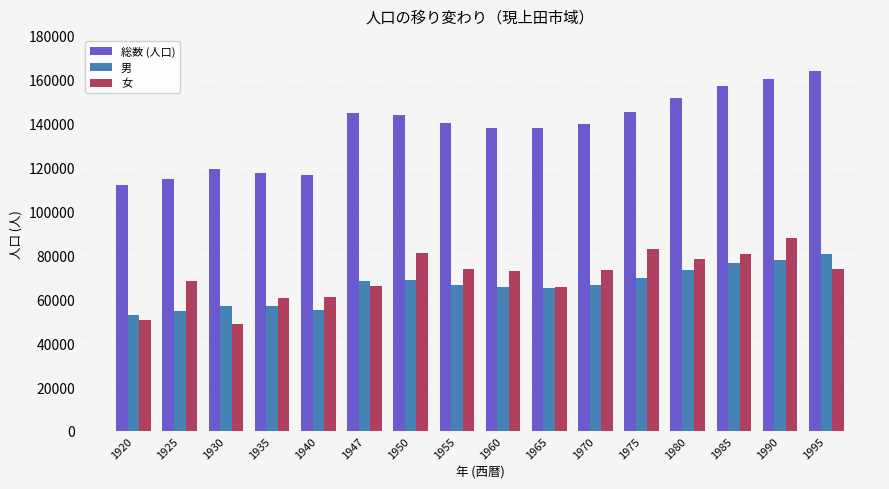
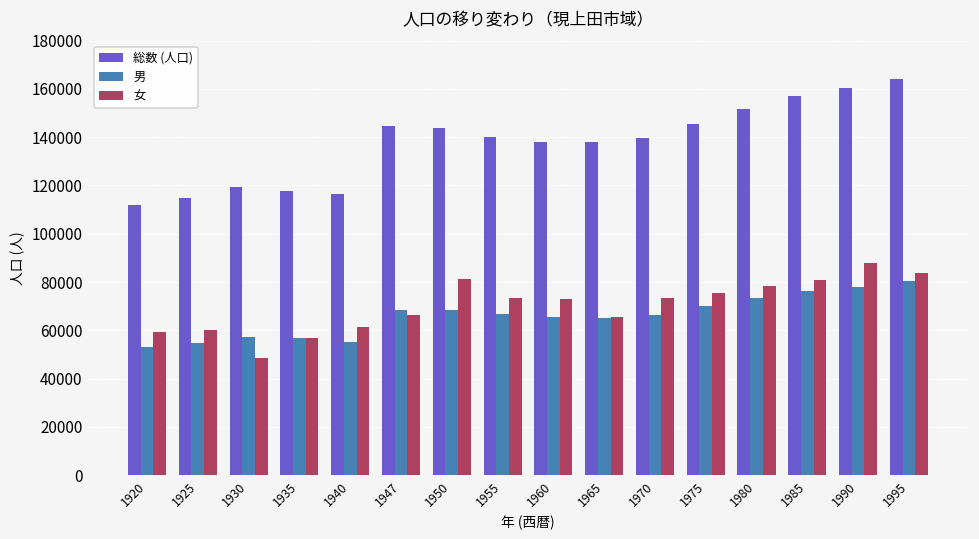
女, 1920: 50000 -> 59000
女, 1925: 68000 -> 60000
女, 1935: 61000 -> 57000
女, 1975: 83000 -> 75000
女, 1995: 74000 -> 84000
